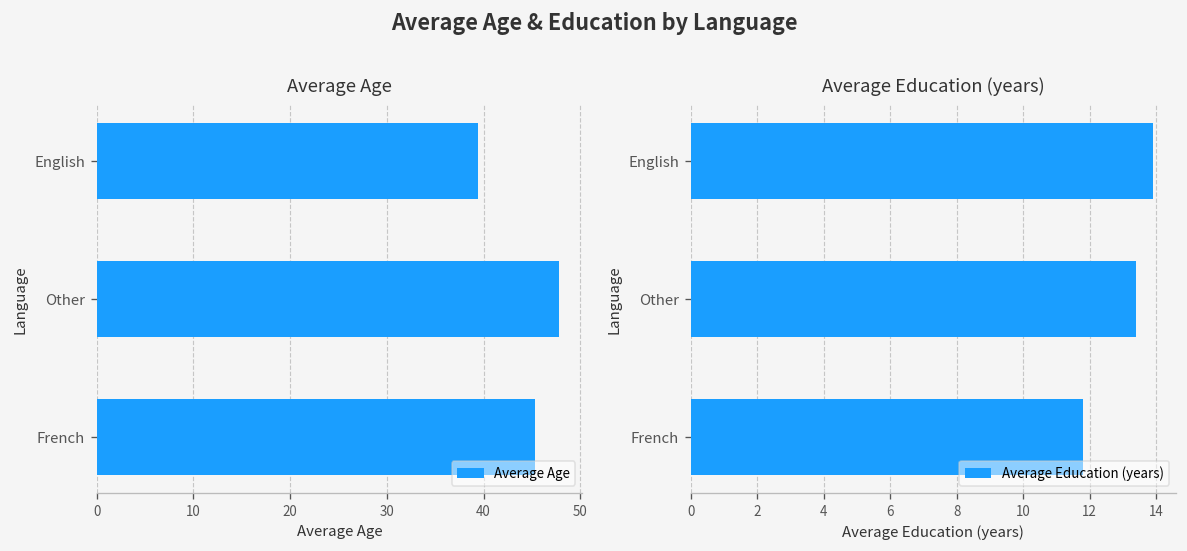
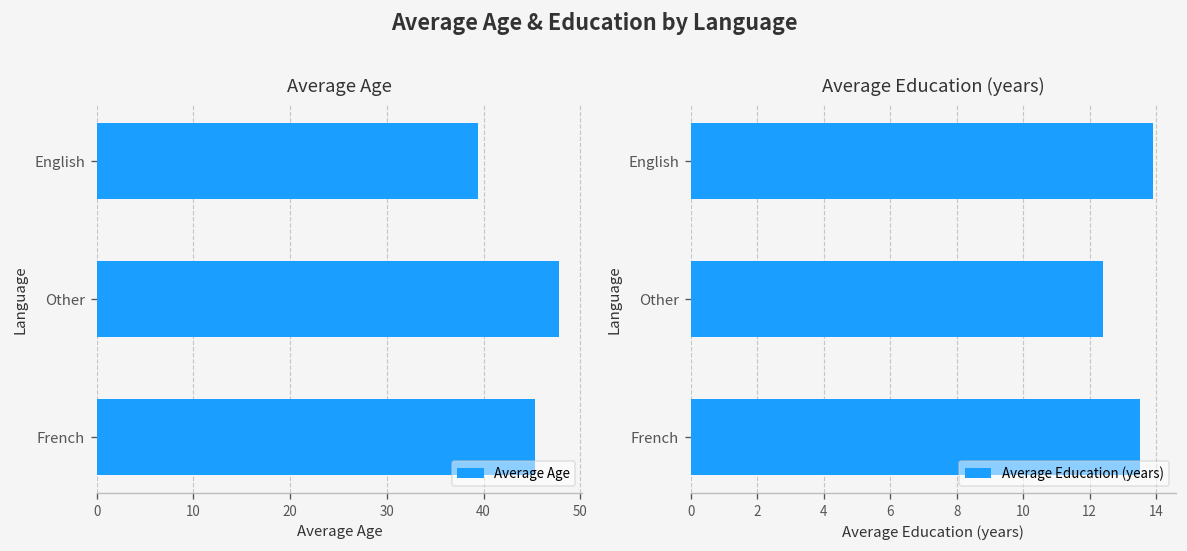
Average Education (years), Other: 13.4 -> 12.4
Average Education (years), French: 11.8 -> 13.5
